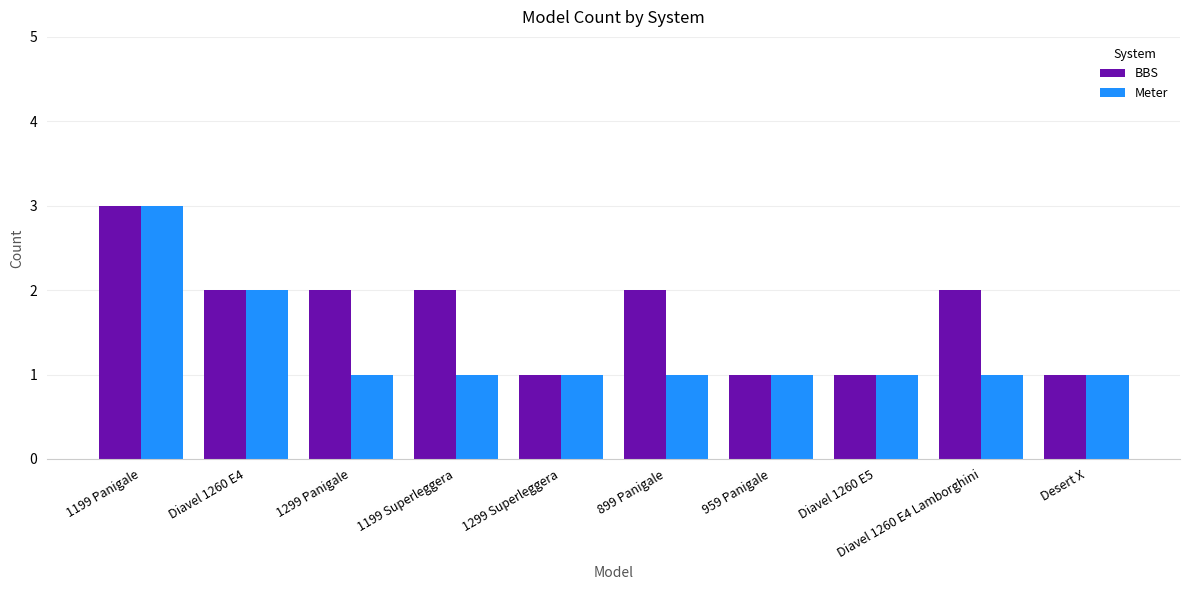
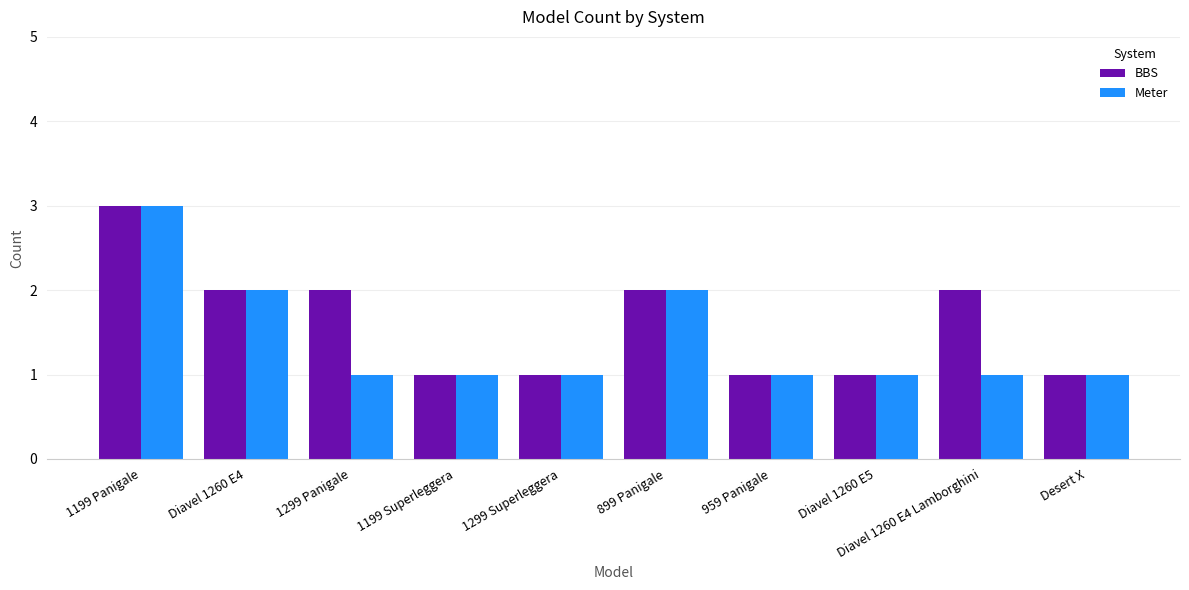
BBS, 1199 Superleggera: 2 -> 1
Meter, 899 Panigale: 1 -> 2
